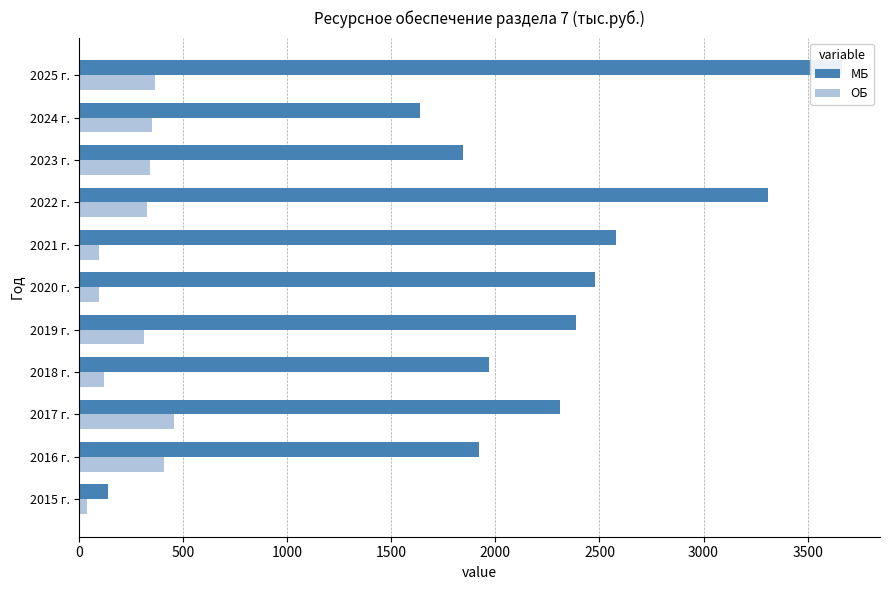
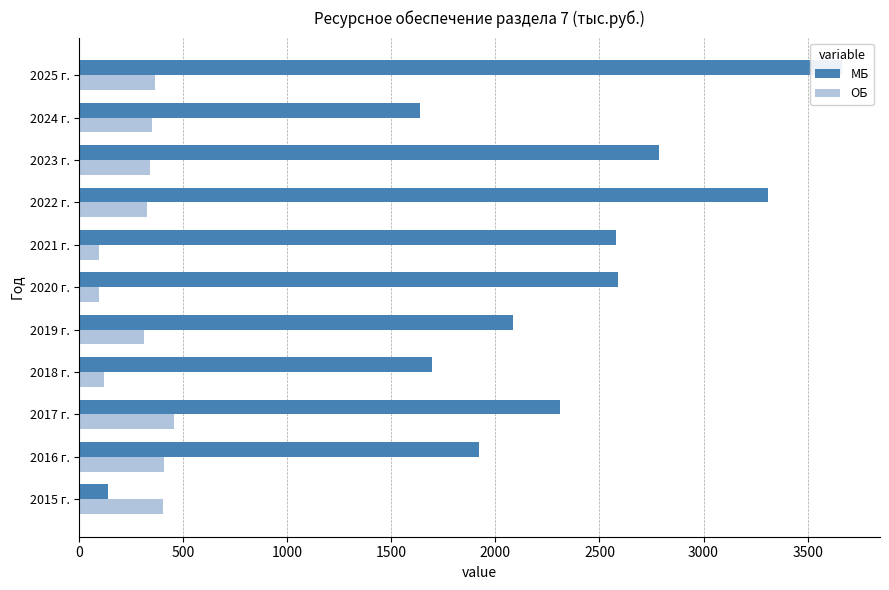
МБ, 2023 г.: 1840 -> 2790
МБ, 2020 г.: 2480 -> 2590
МБ, 2019 г.: 2390 -> 2080
МБ, 2018 г.: 1970 -> 1700
ОБ, 2015 г.: 40 -> 400
